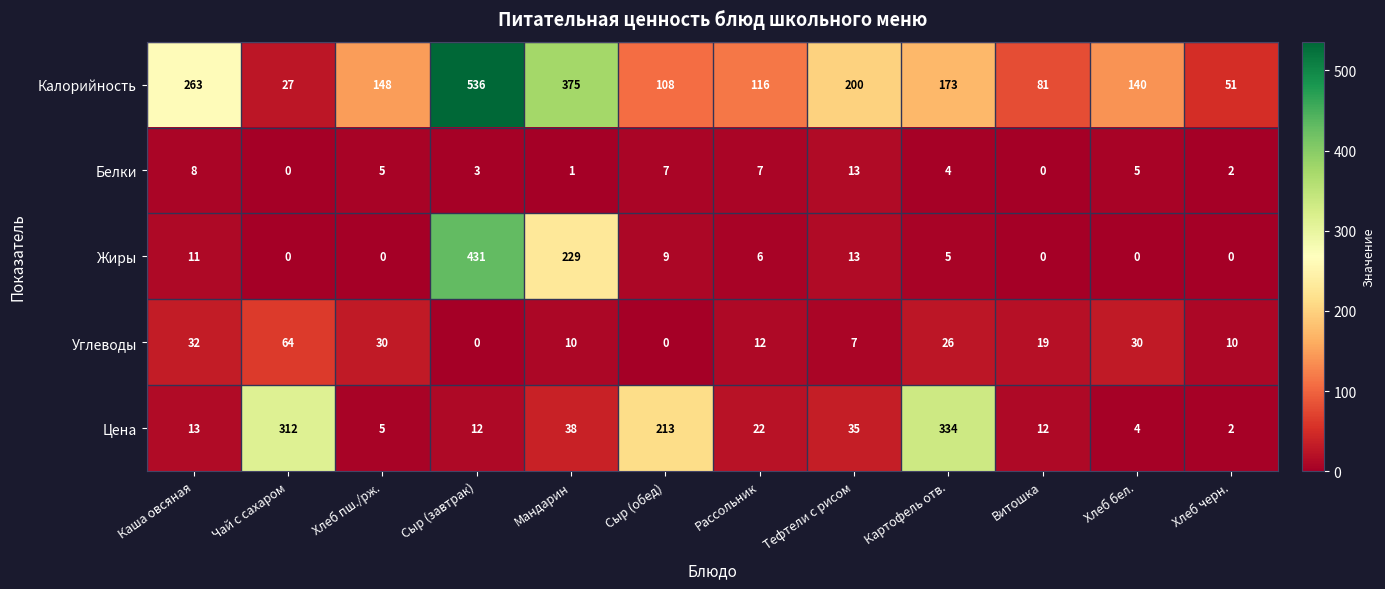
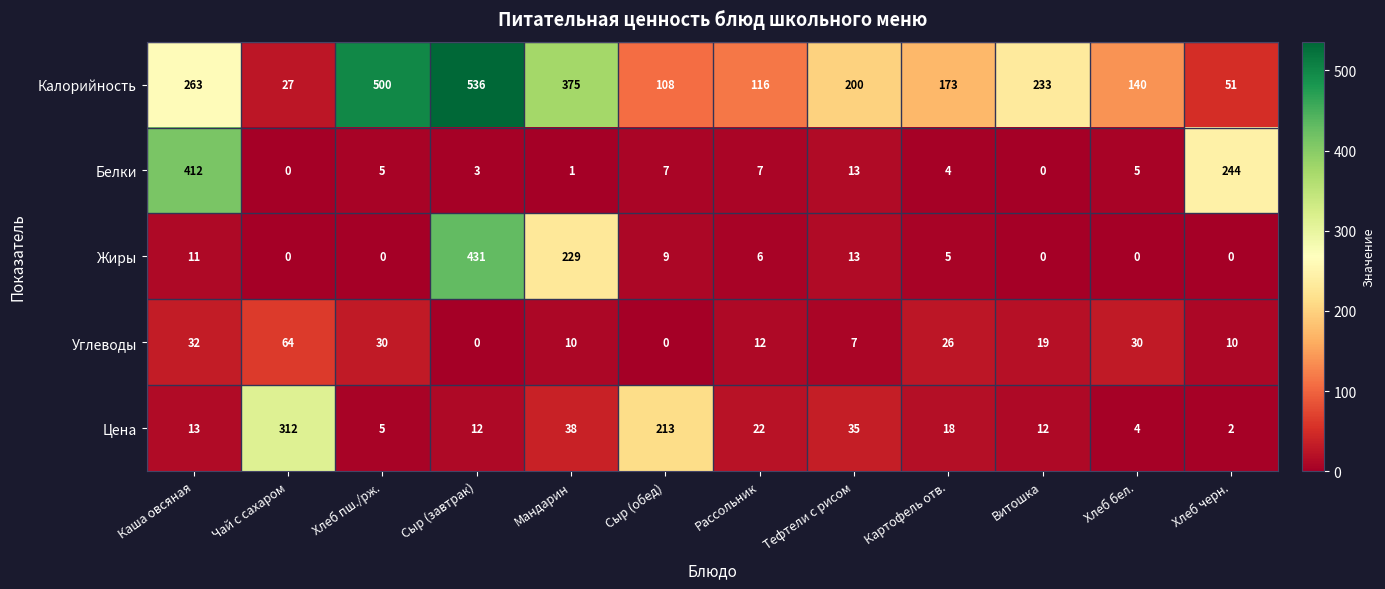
Калорийность, Хлеб пш./рж.: 148 -> 500
Калорийность, Витошка: 81 -> 233
Белки, Каша овсяная: 8 -> 412
Белки, Хлеб черн.: 2 -> 244
Цена, Картофель отв.: 334 -> 18
